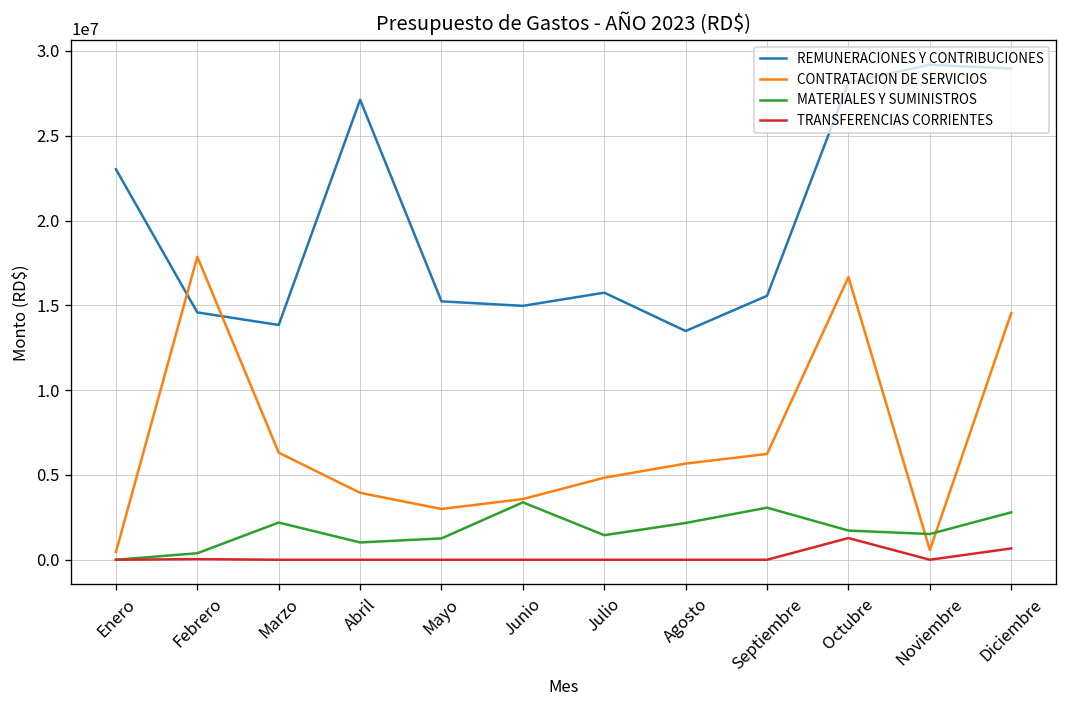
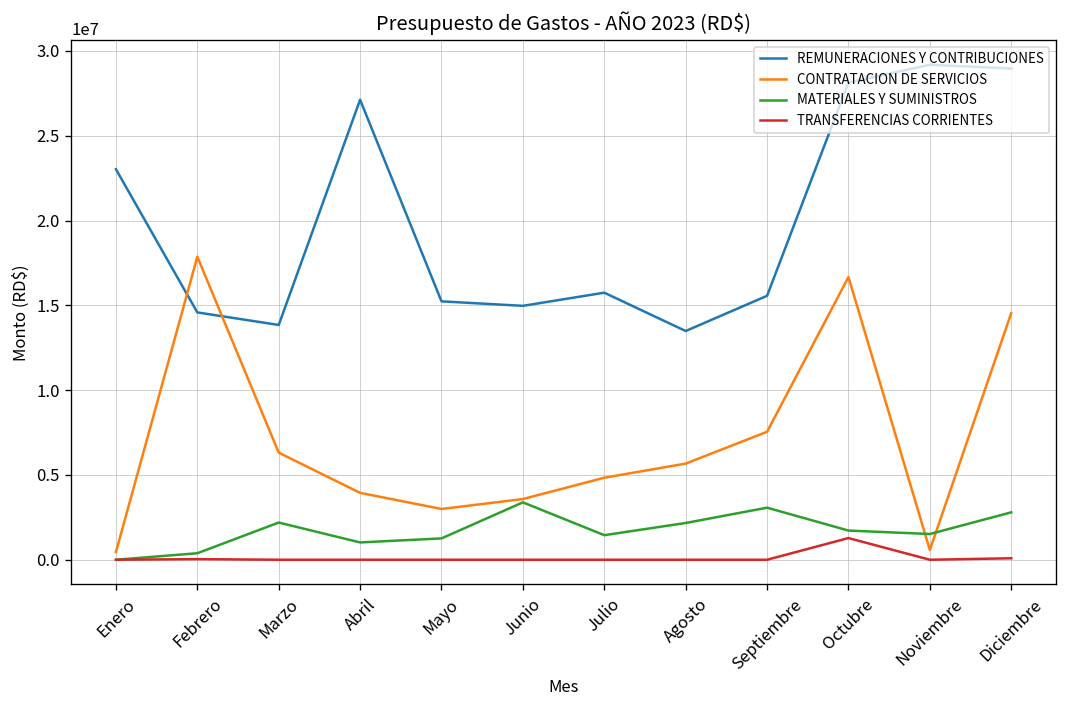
CONTRATACION DE SERVICIOS, Septiembre: 6200000 -> 7500000
TRANSFERENCIAS CORRIENTES, Diciembre: 700000 -> 100000
